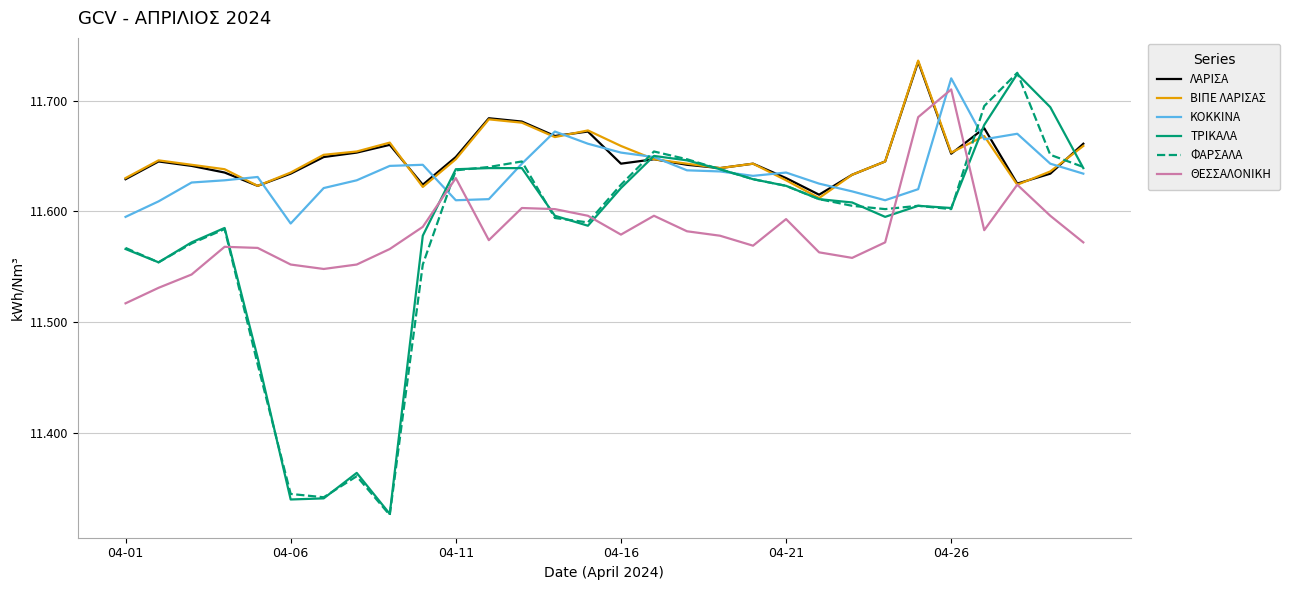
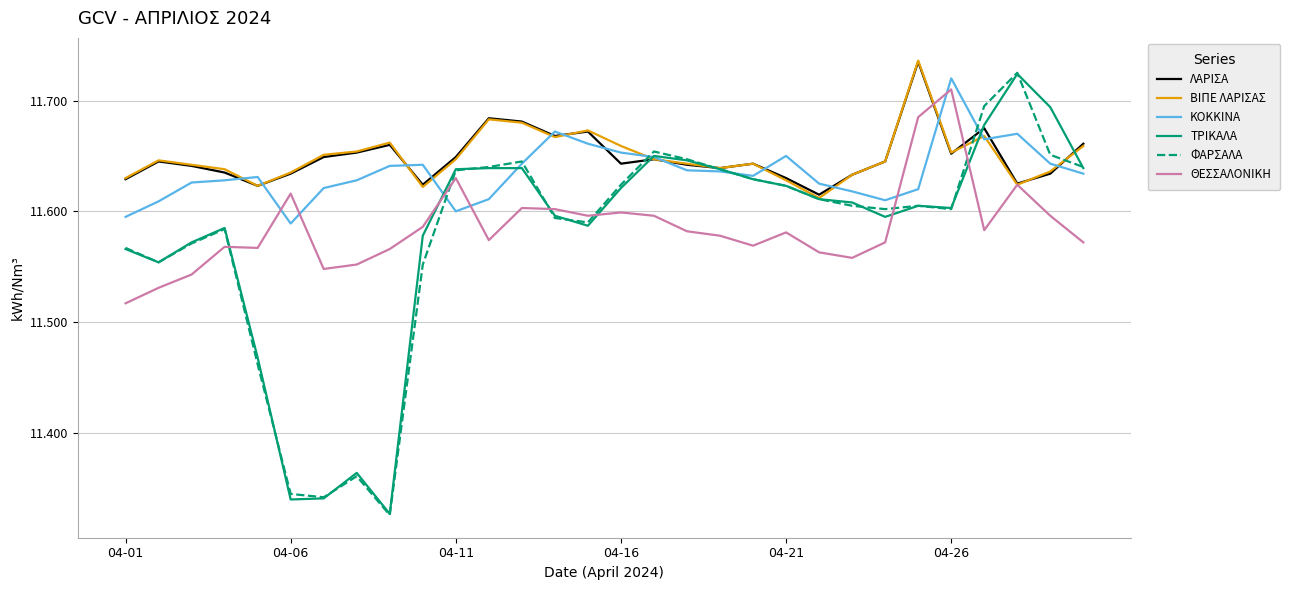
ΘΕΣΣΑΛΟΝΙΚΗ, 04-06: 11.552 -> 11.616
ΚΟΚΚΙΝΑ, 04-11: 11.61 -> 11.60
ΘΕΣΣΑΛΟΝΙΚΗ, 04-16: 11.579 -> 11.599
ΚΟΚΚΙΝΑ, 04-21: 11.635 -> 11.650
ΘΕΣΣΑΛΟΝΙΚΗ, 04-21: 11.593 -> 11.581
